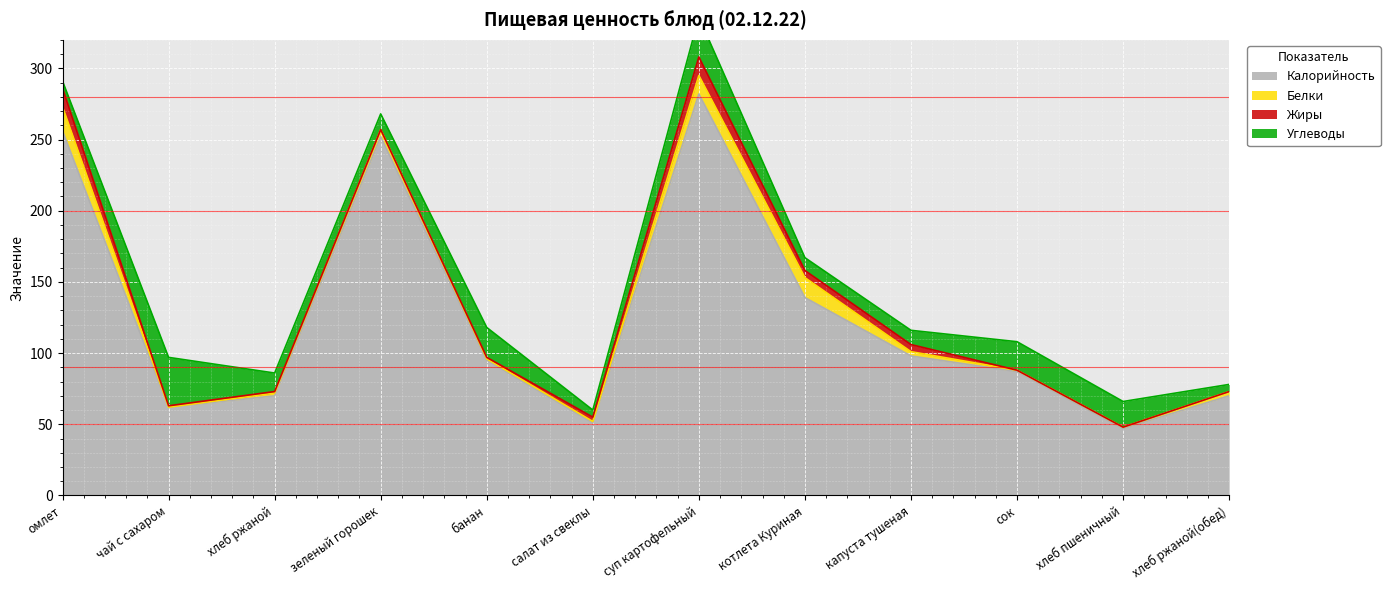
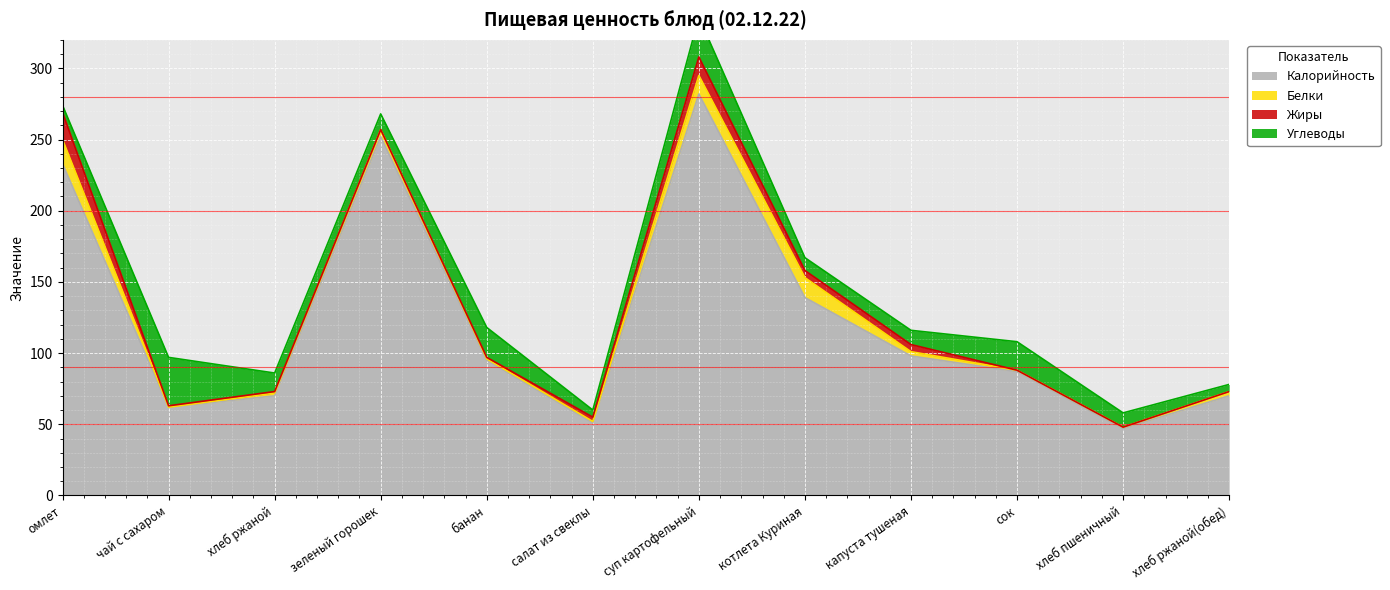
Калорийность, омлет: 256 -> 233
Жиры, омлет: 13 -> 19
Углеводы, хлеб пшеничный: 18 -> 10
